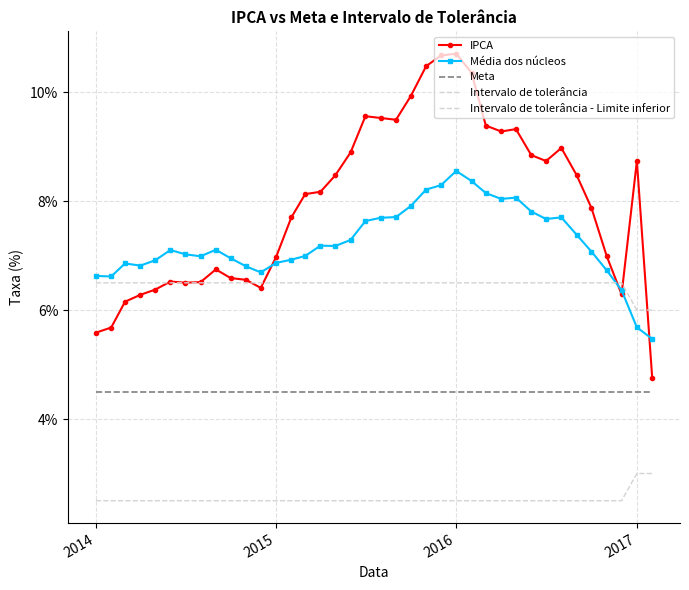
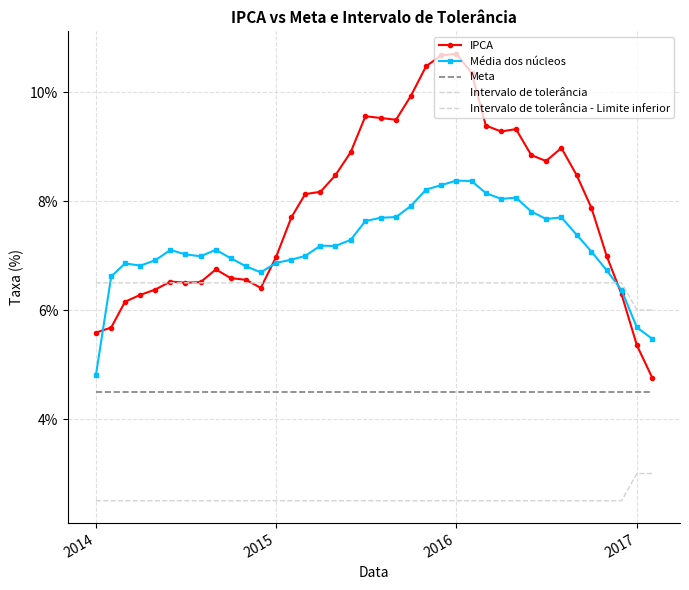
Média dos núcleos, 2014: 6.6% -> 4.8%
Média dos núcleos, 2016: 8.6% -> 8.4%
IPCA, 2017: 8.7% -> 5.4%
